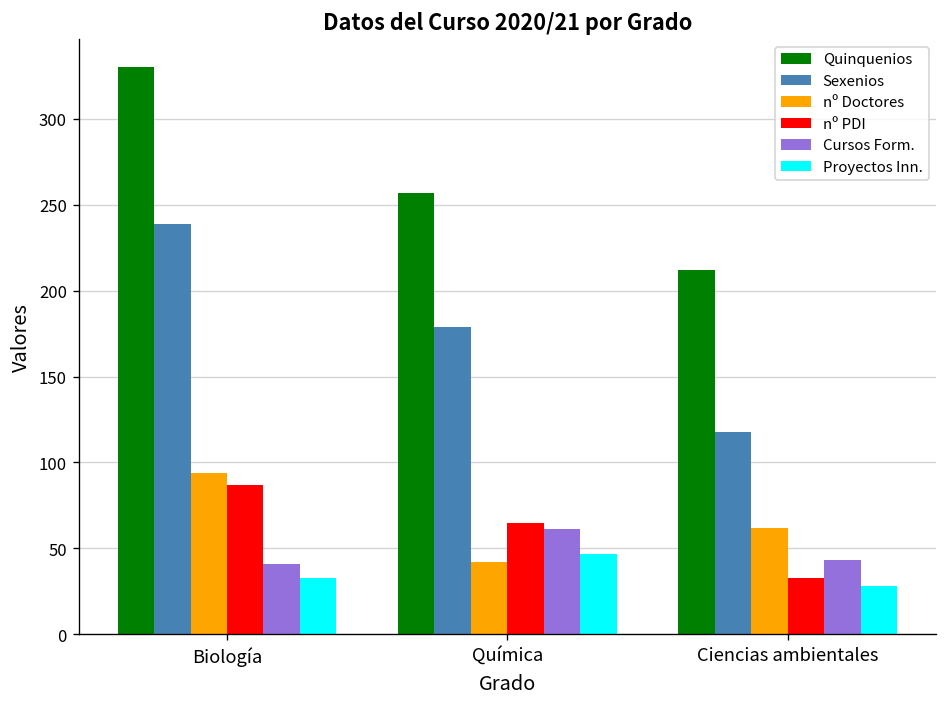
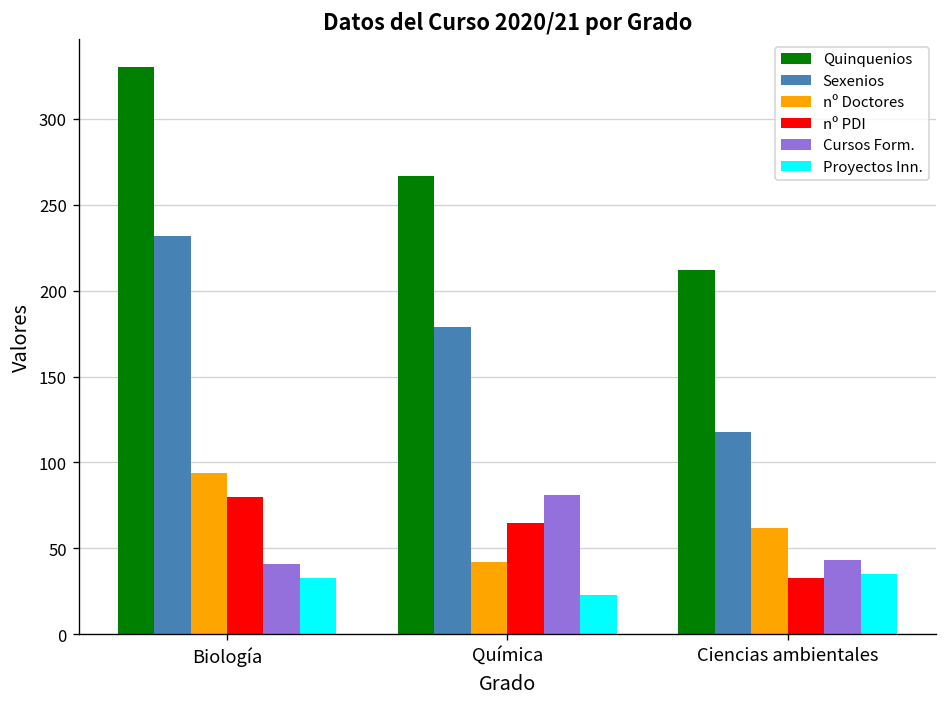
Sexenios, Biología: 239 -> 232
nº PDI, Biología: 87 -> 80
Quinquenios, Química: 257 -> 267
Cursos Form., Química: 61 -> 81
Proyectos Inn., Química: 47 -> 23
Proyectos Inn., Ciencias ambientales: 28 -> 35
